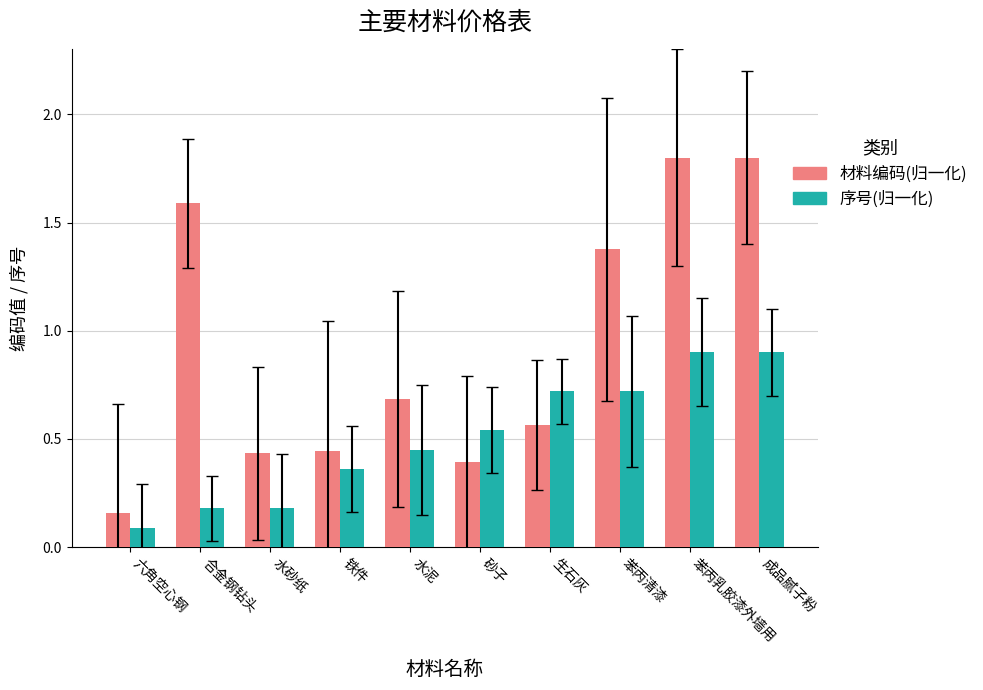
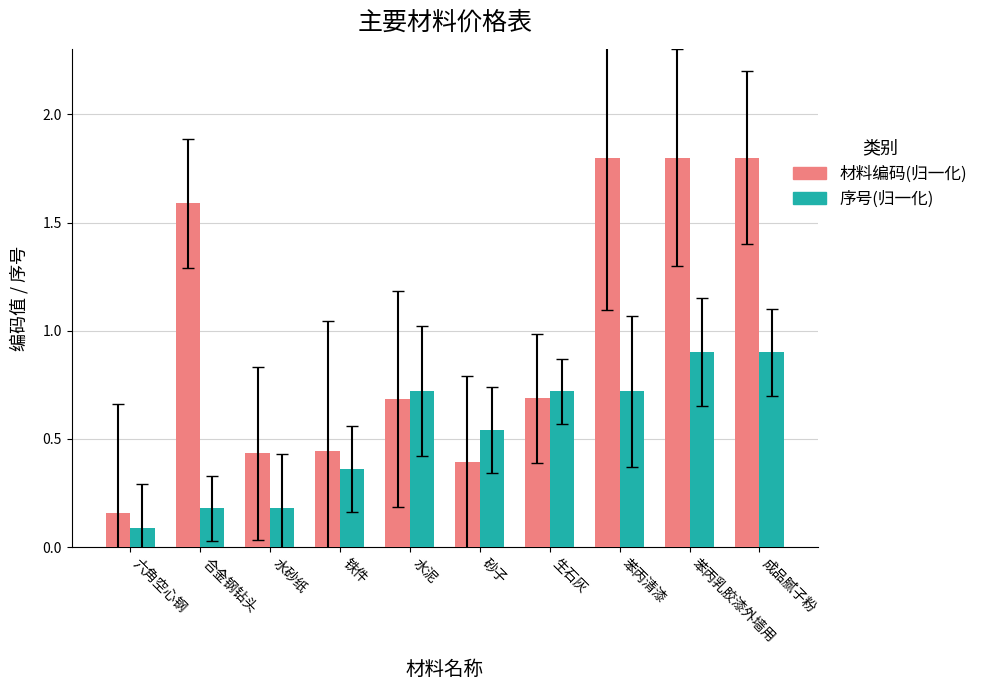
序号(归一化), 水泥: 0.45 -> 0.72
材料编码(归一化), 生石灰: 0.57 -> 0.69
材料编码(归一化), 苯丙清漆: 1.38 -> 1.80
